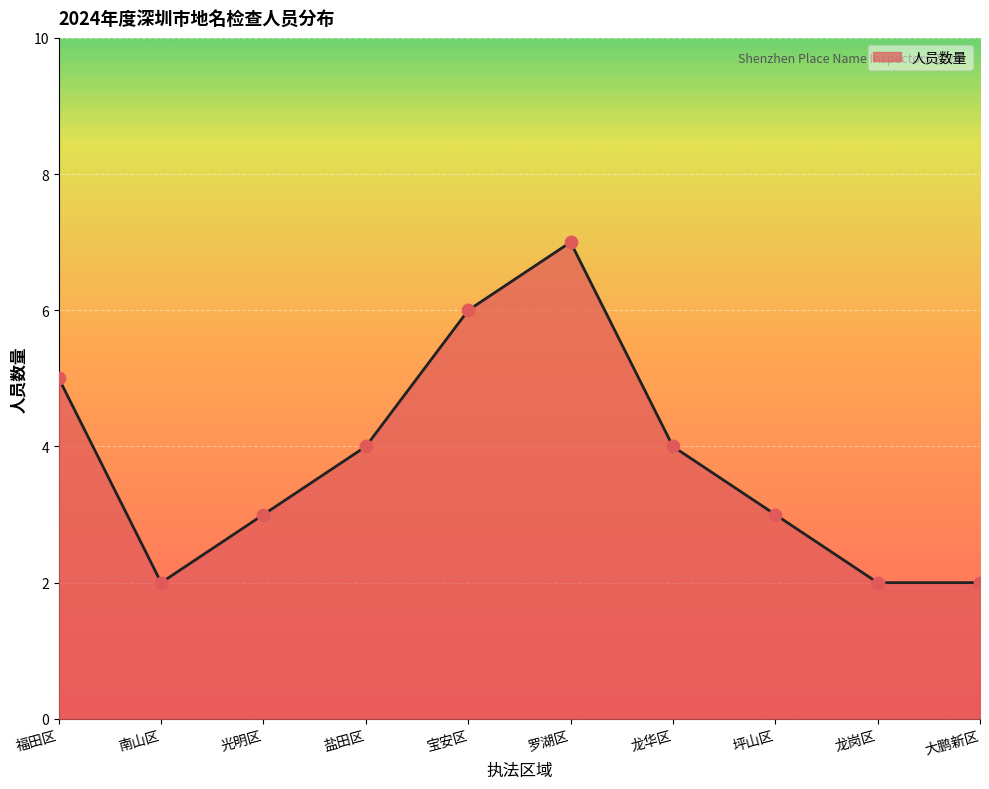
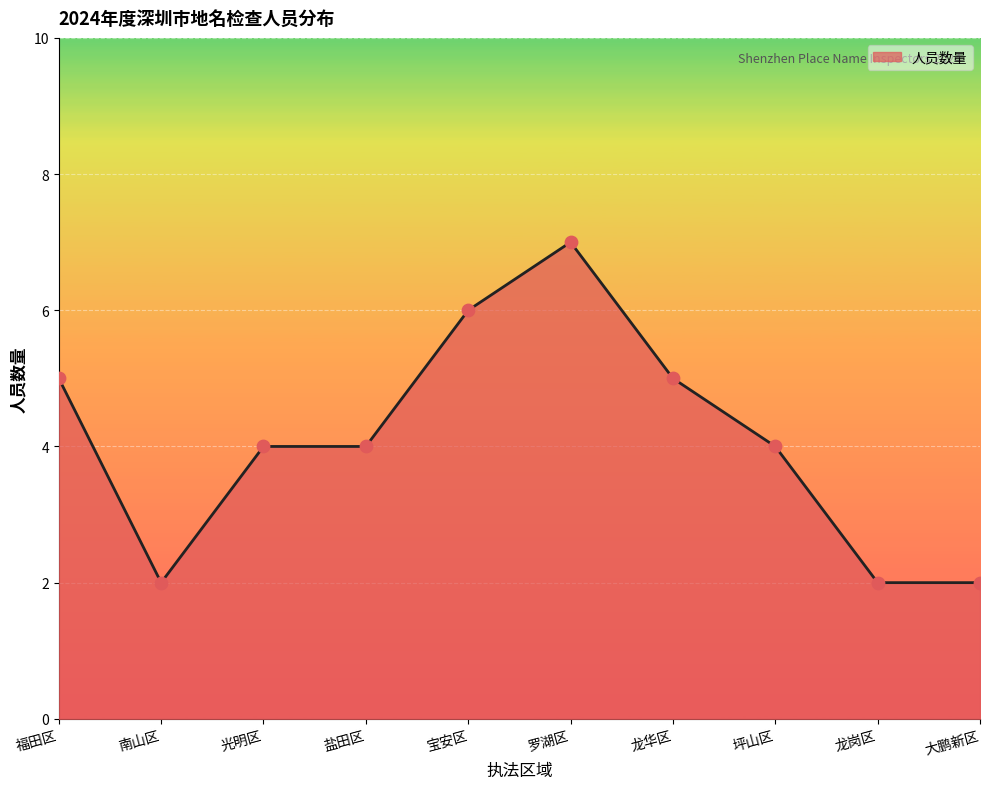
光明区: 3 -> 4
龙华区: 4 -> 5
坪山区: 3 -> 4
